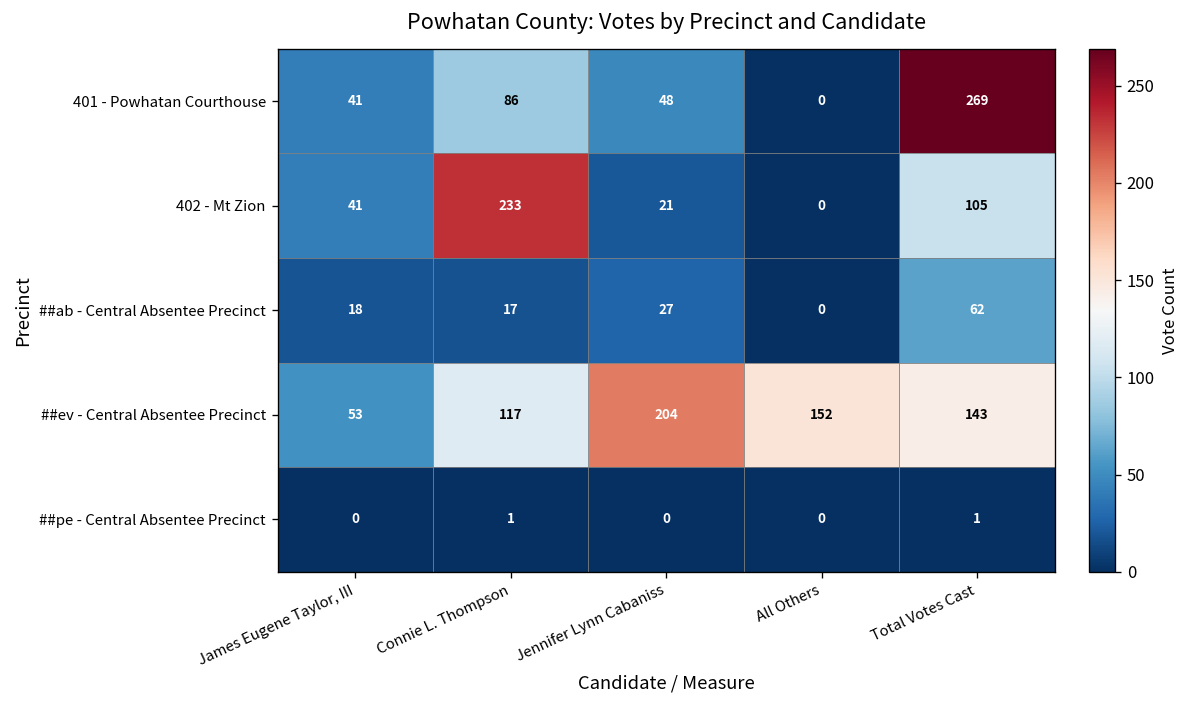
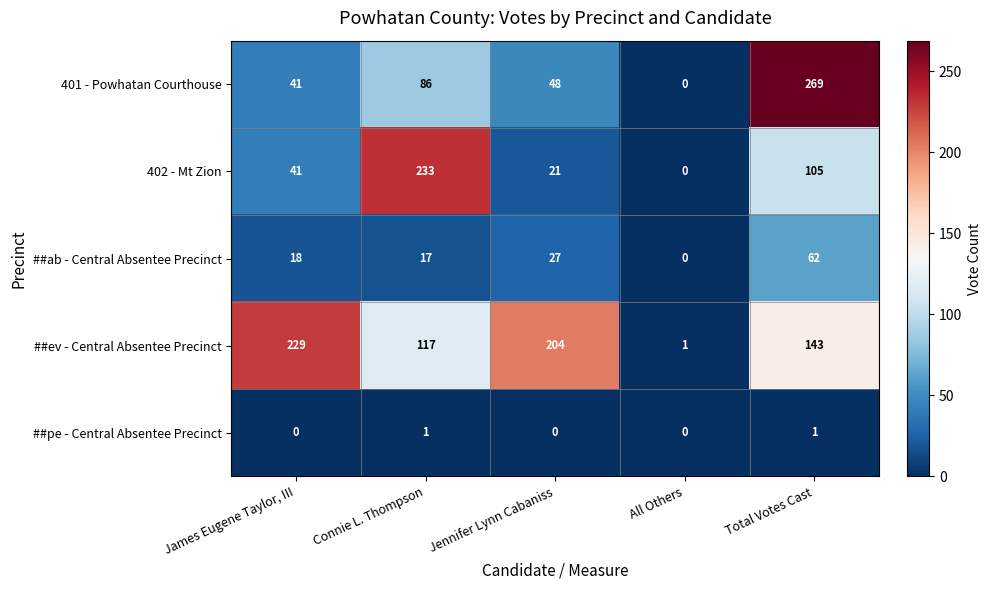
##ev - Central Absentee Precinct, James Eugene Taylor, III: 53 -> 229
##ev - Central Absentee Precinct, All Others: 152 -> 1
